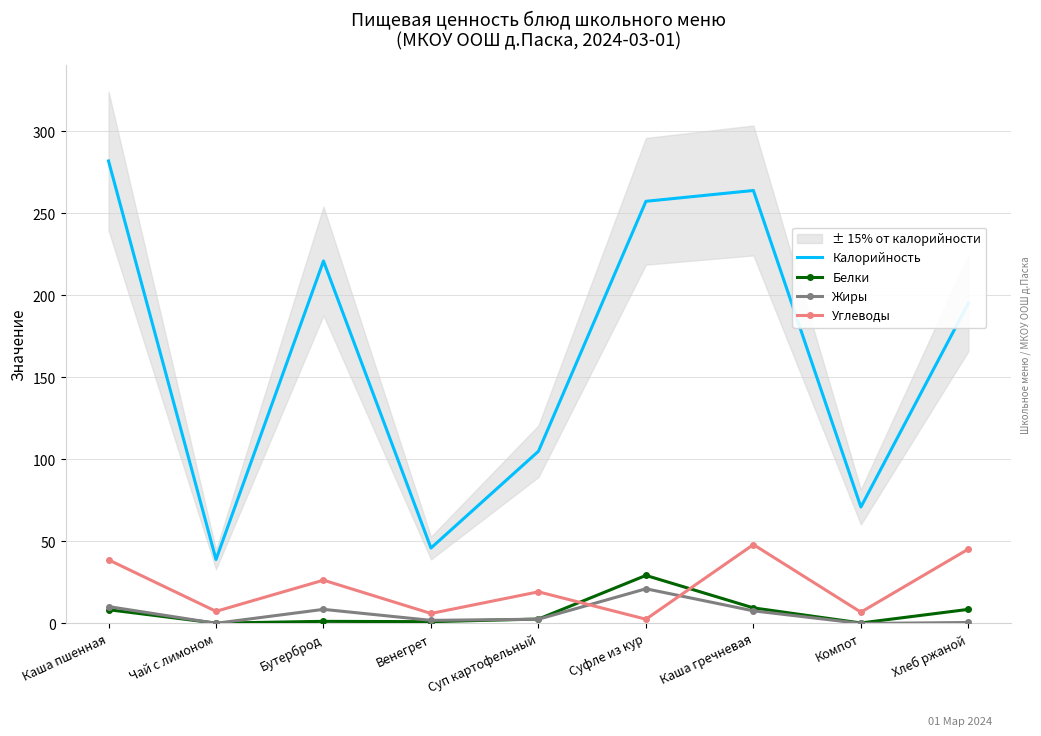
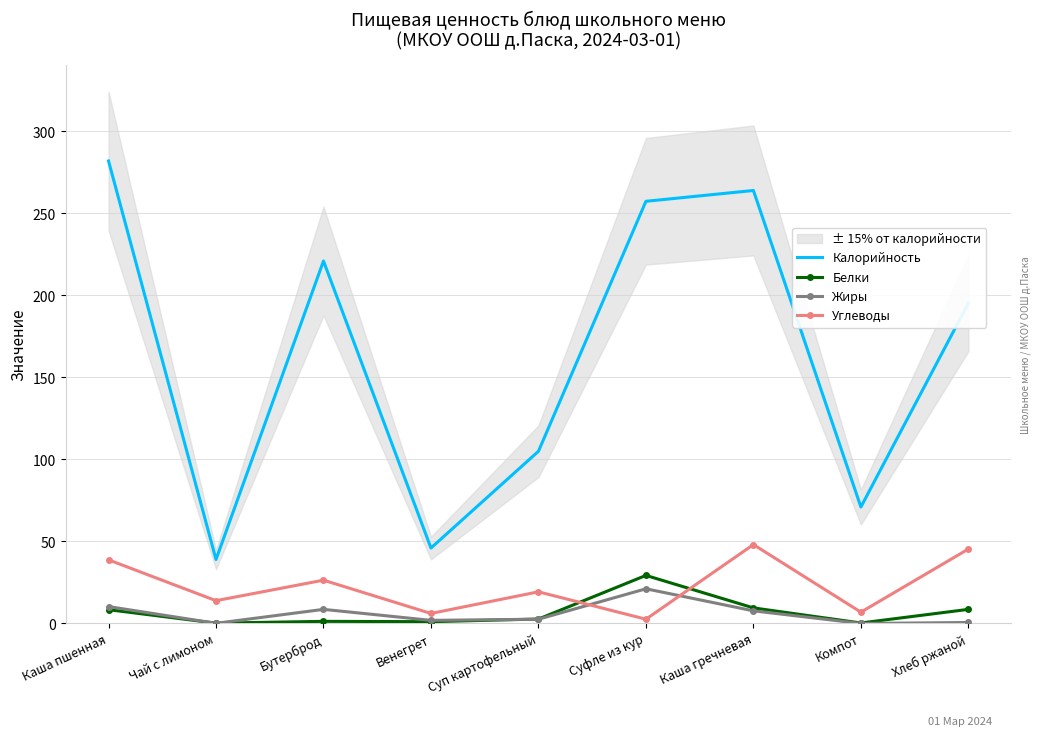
Углеводы, Чай с лимоном: 7 -> 14
